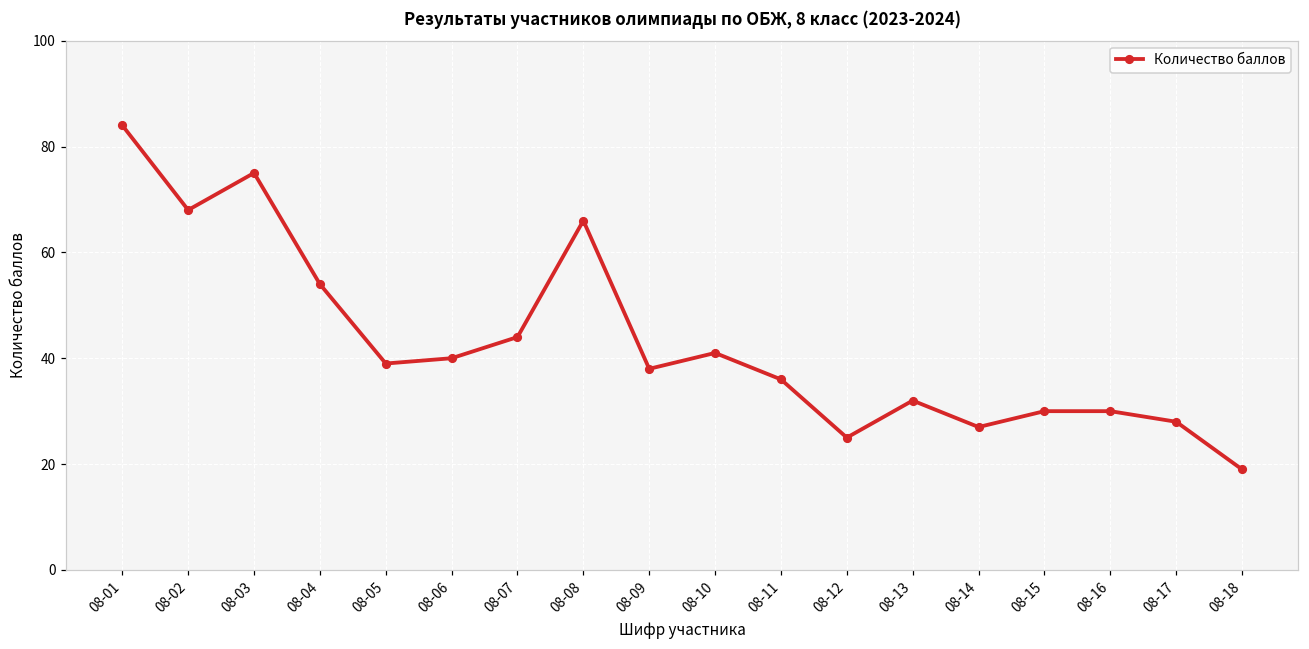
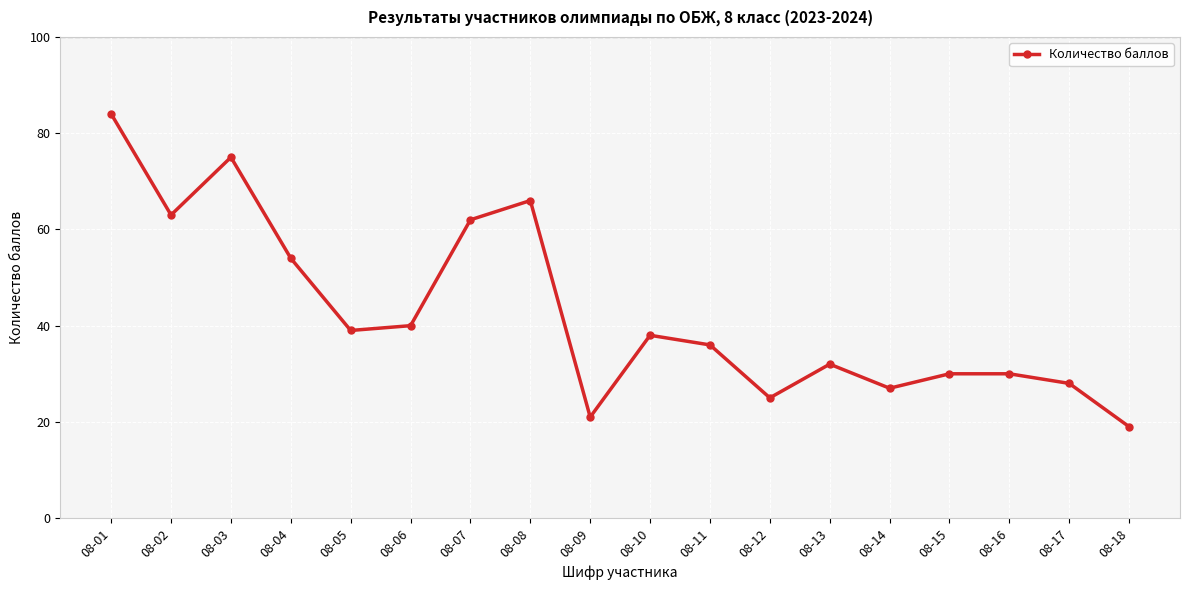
08-02: 68 -> 63
08-07: 44 -> 62
08-09: 38 -> 21
08-10: 41 -> 38
